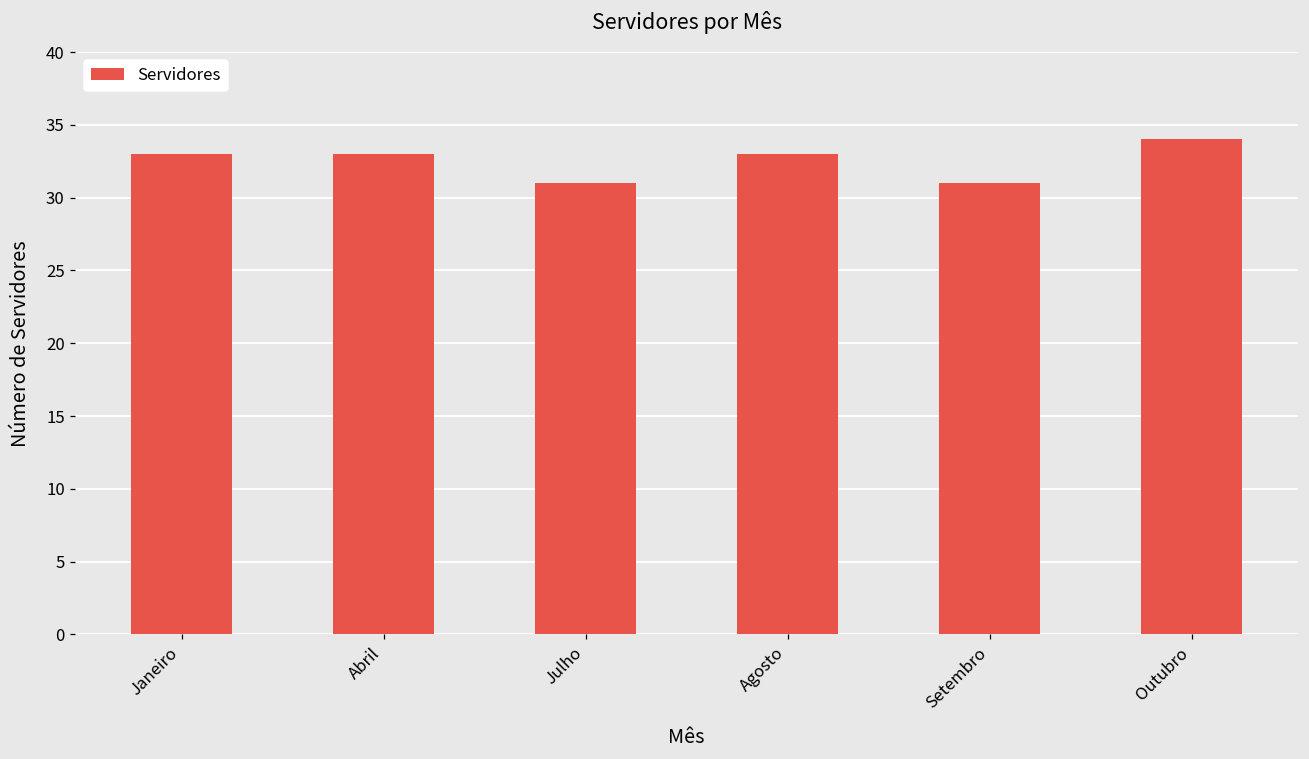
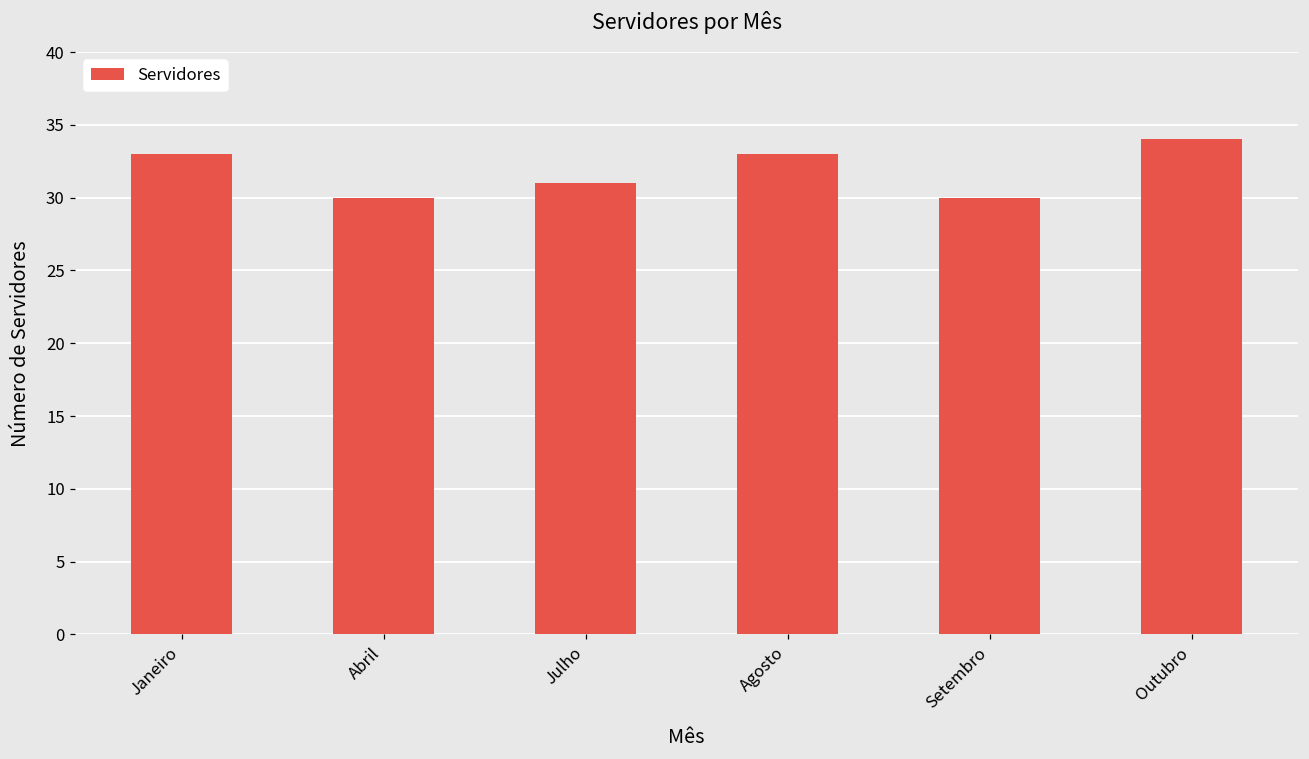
Abril: 33 -> 30
Setembro: 31 -> 30
